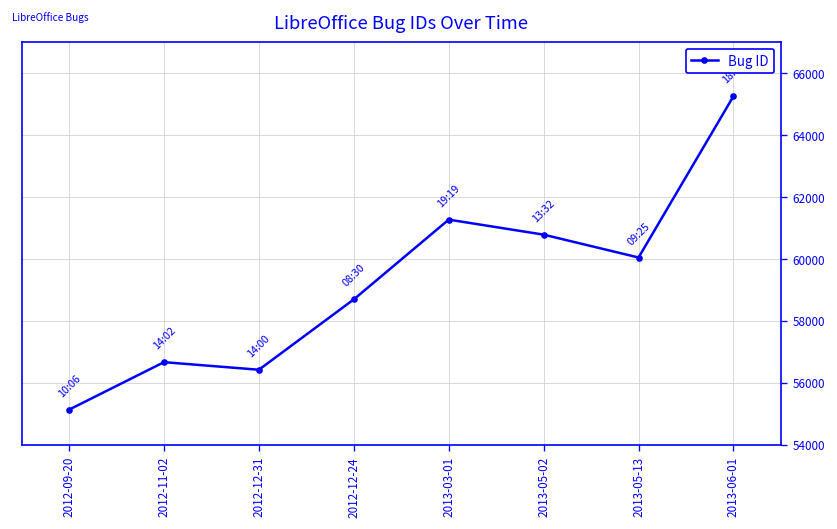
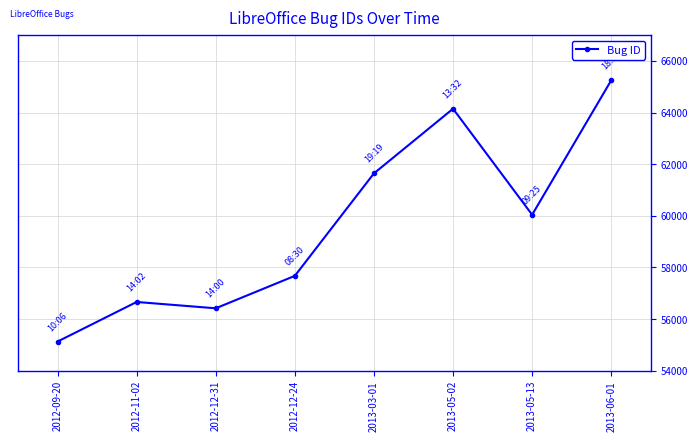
2012-12-24: 58700 -> 57700
2013-03-01: 61300 -> 61600
2013-05-02: 60800 -> 64100
